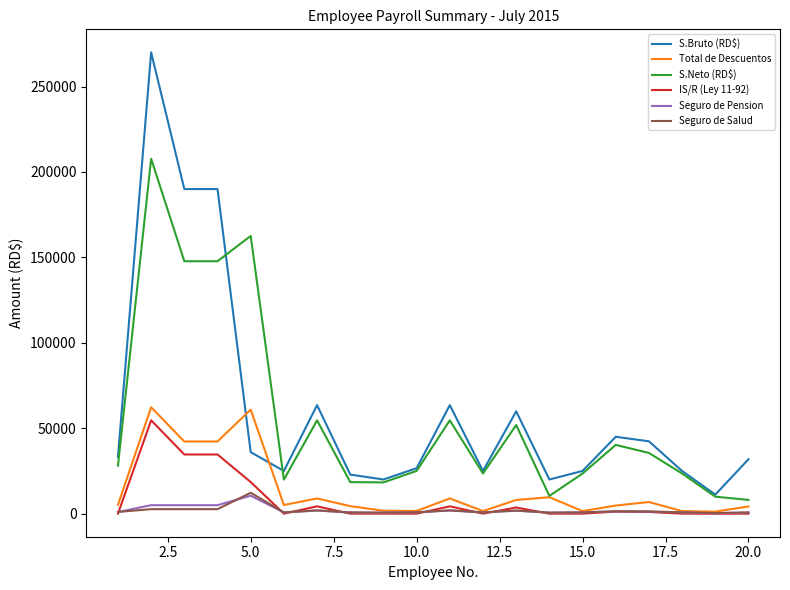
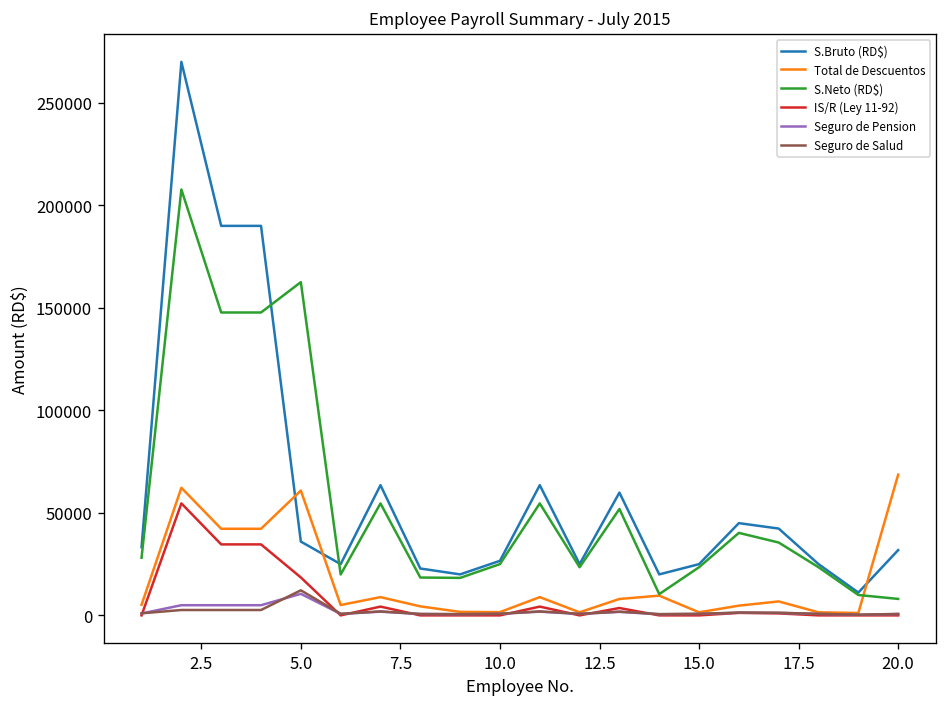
Total de Descuentos, 20.0: 4000 -> 69000
